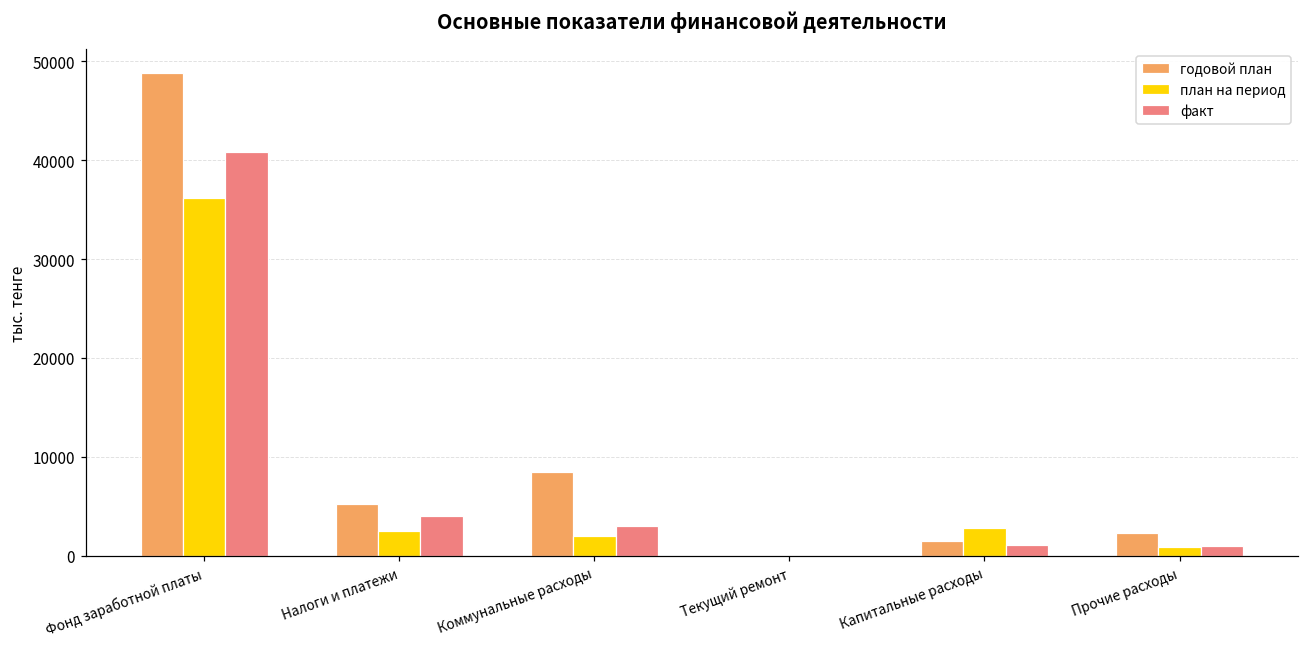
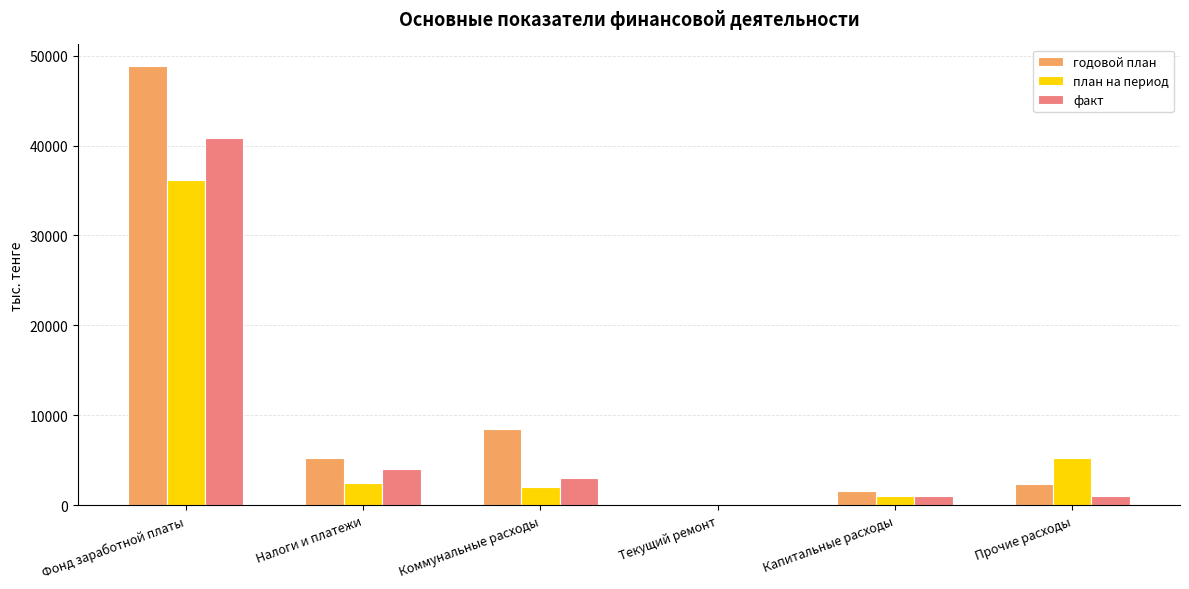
план на период, Капитальные расходы: 3000 -> 1000
план на период, Прочие расходы: 1000 -> 5000
